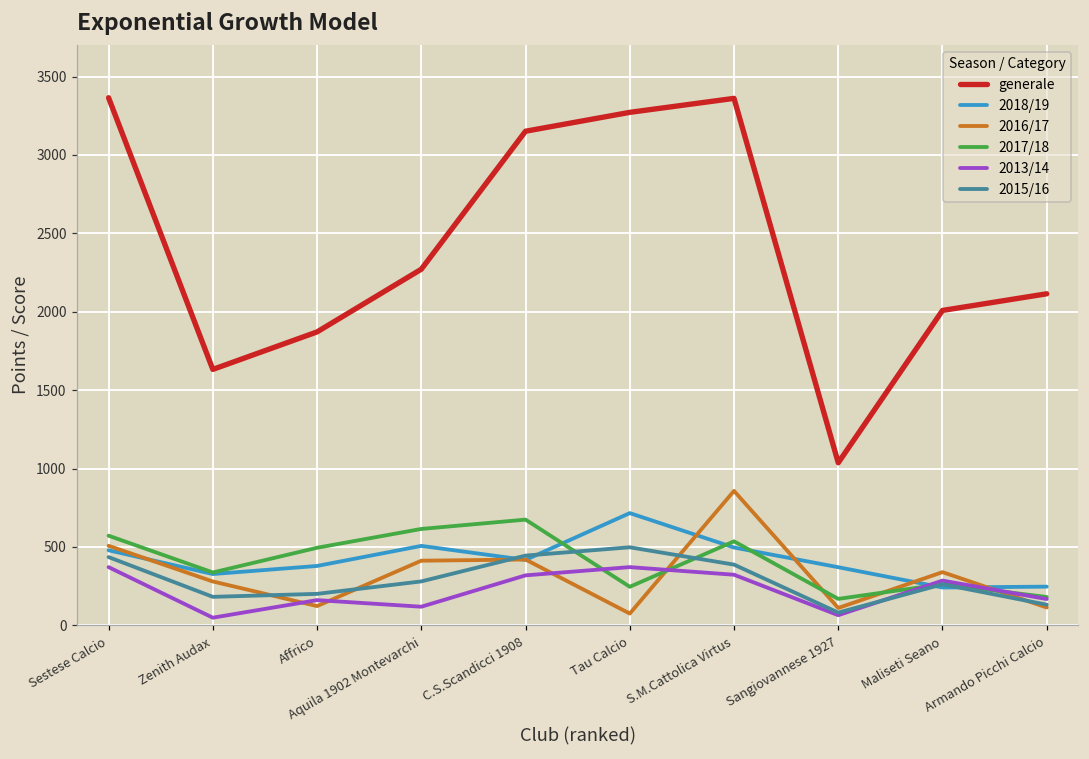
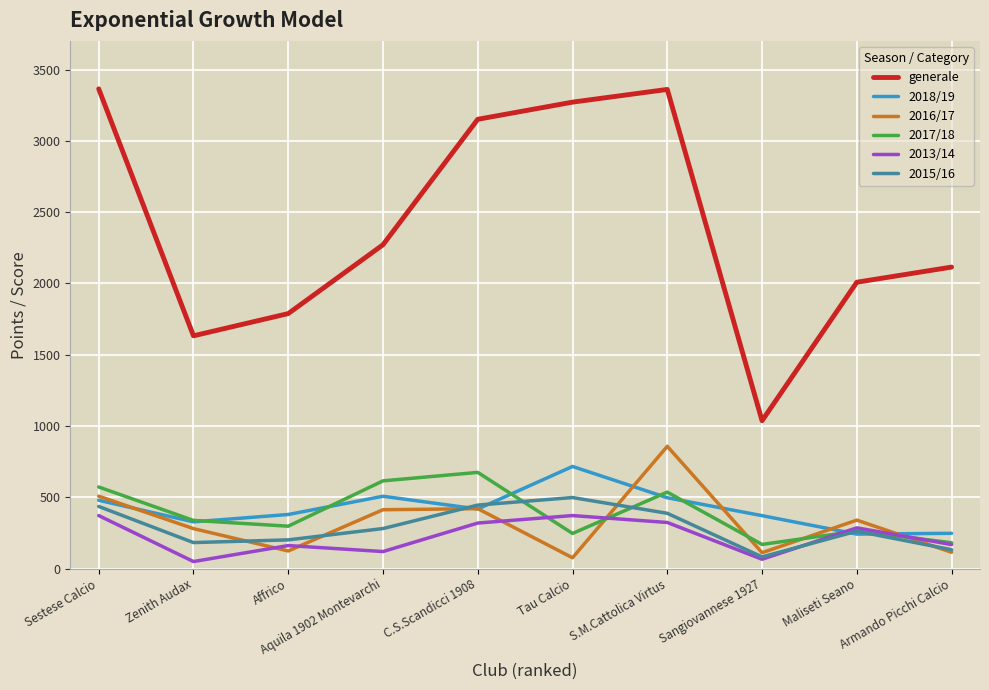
generale, Affrico: 1870 -> 1790
2017/18, Affrico: 500 -> 300
